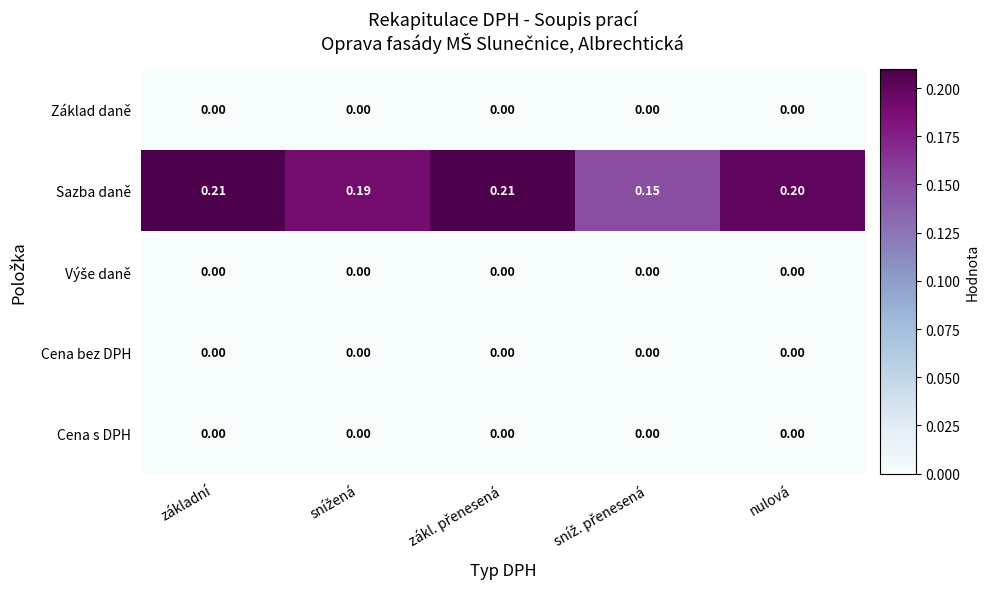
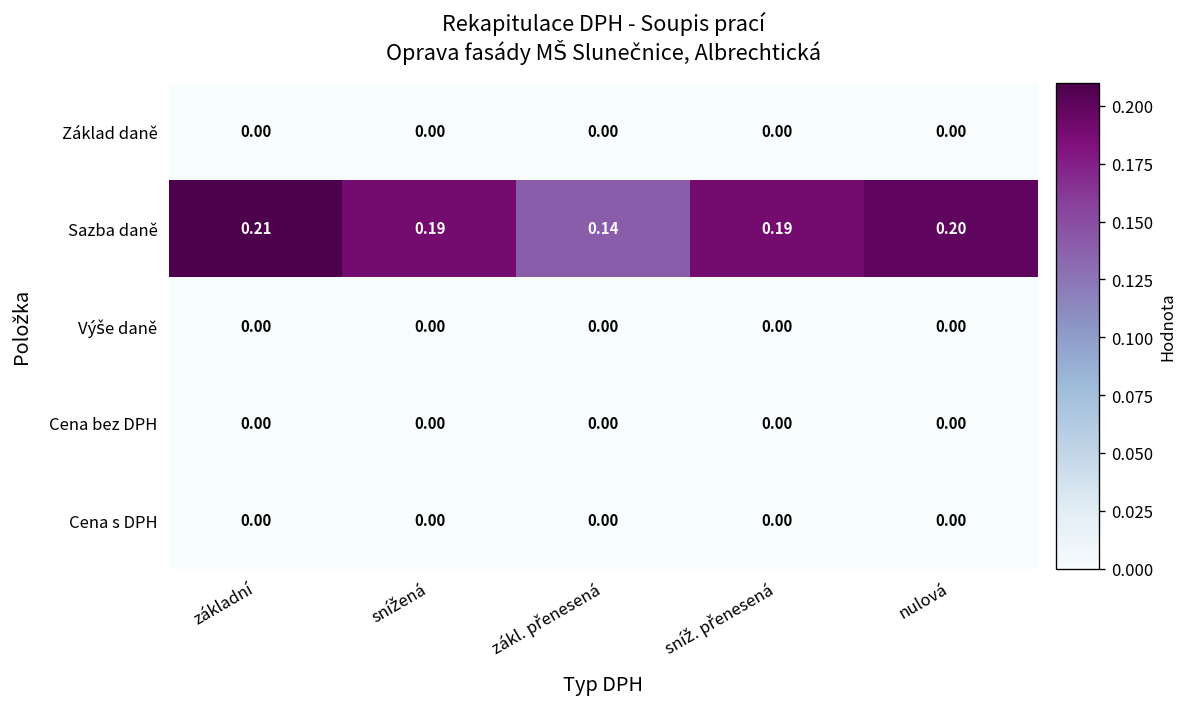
Sazba daně, zákl. přenesená: 0.21 -> 0.14
Sazba daně, sníž. přenesená: 0.15 -> 0.19
